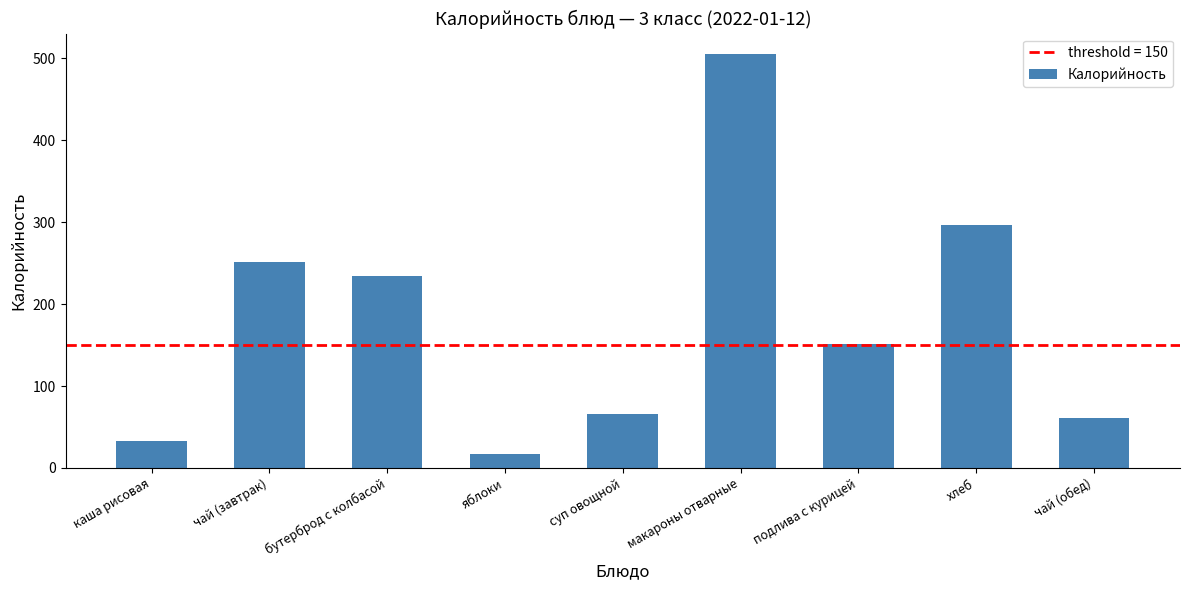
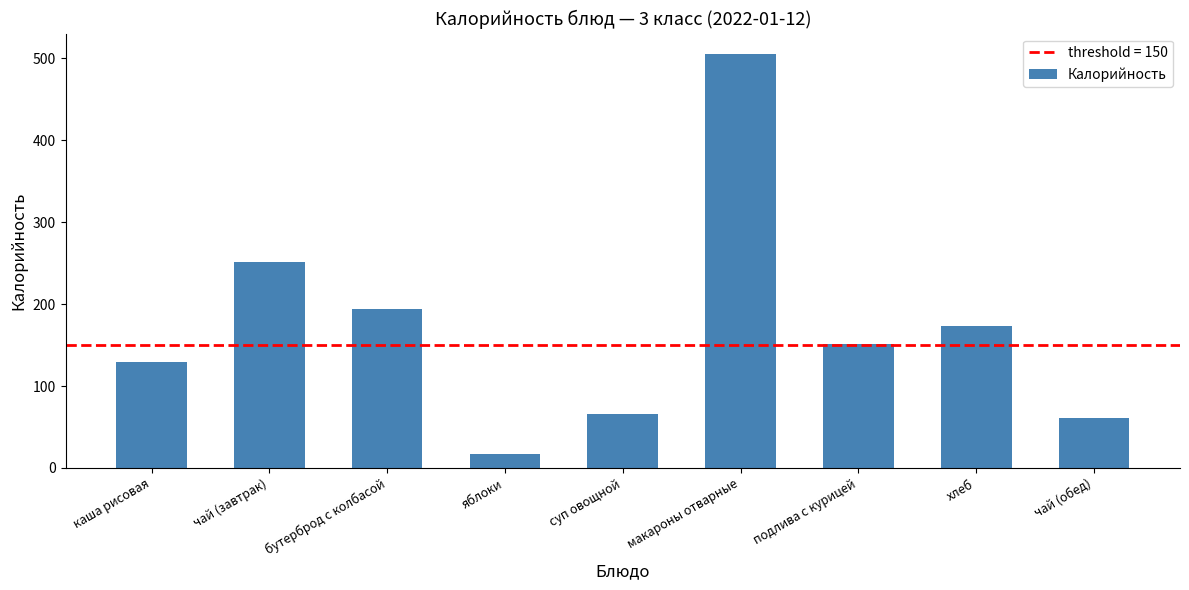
каша рисовая: 30 -> 130
бутерброд с колбасой: 230 -> 190
хлеб: 300 -> 170
